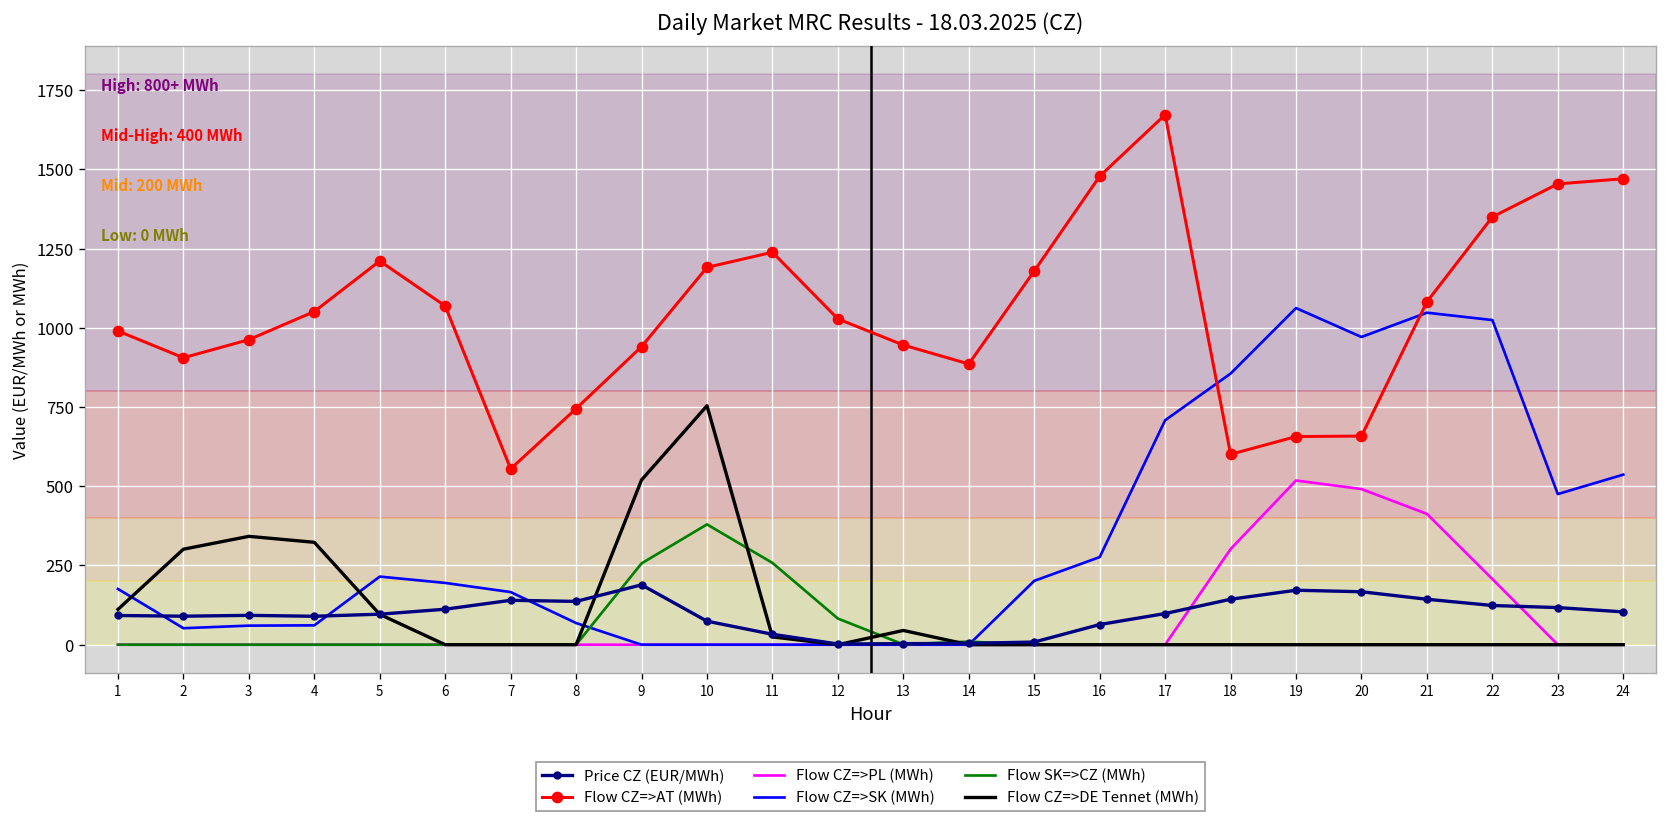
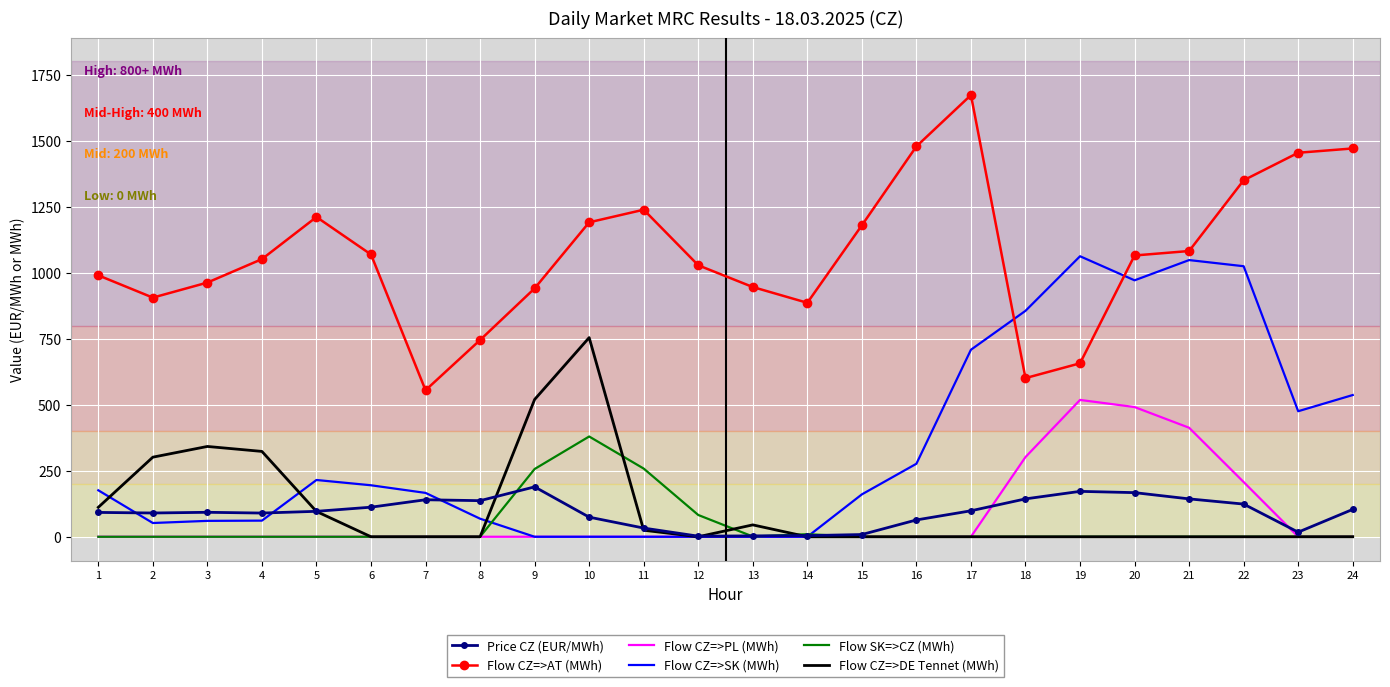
Flow CZ=>SK (MWh), 15: 200 -> 160
Flow CZ=>AT (MWh), 20: 660 -> 1070
Price CZ (EUR/MWh), 23: 120 -> 20
